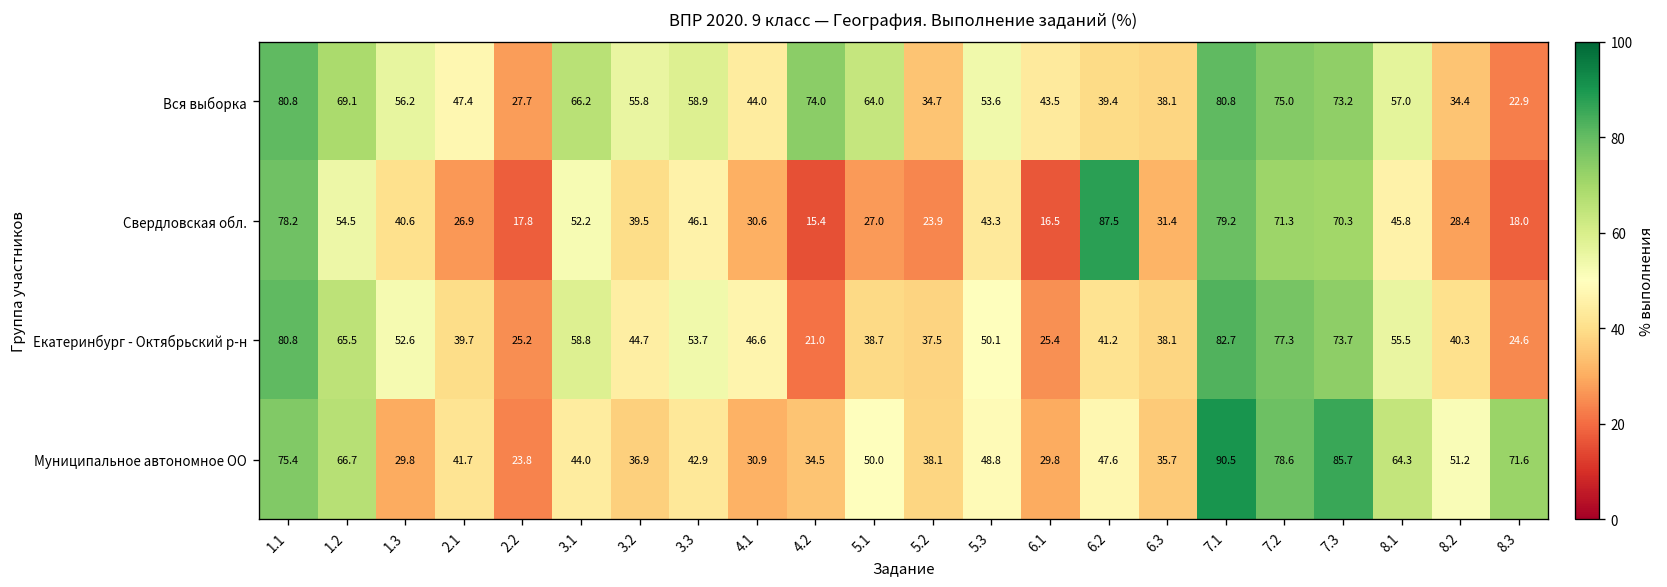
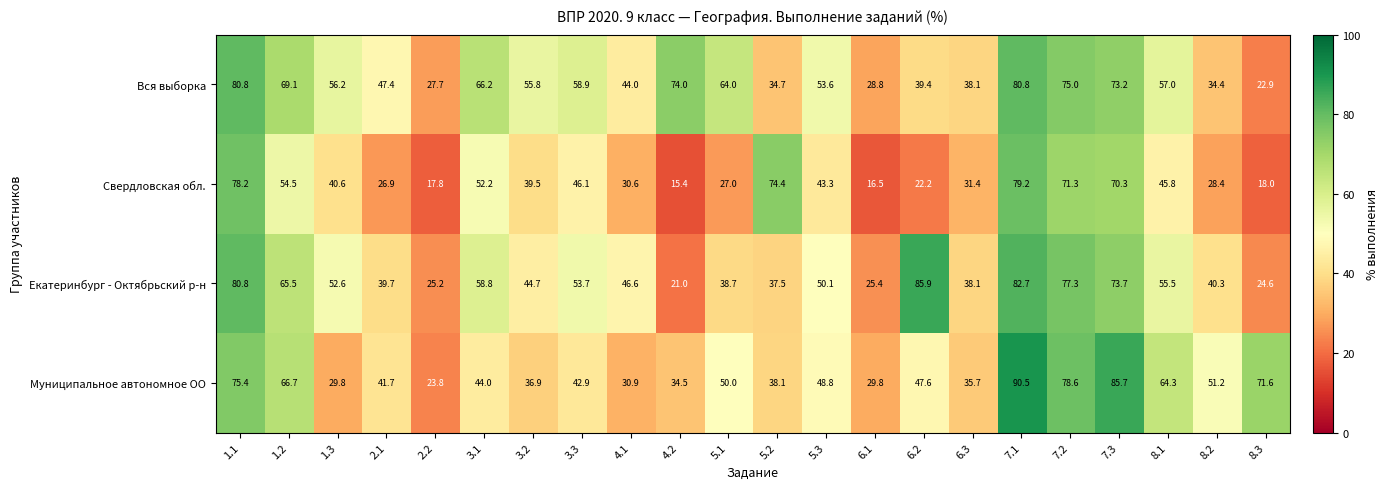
Вся выборка, 6.1: 43.5 -> 28.8
Свердловская обл., 5.2: 23.9 -> 74.4
Свердловская обл., 6.2: 87.5 -> 22.2
Екатеринбург - Октябрьский р-н, 6.2: 41.2 -> 85.9
